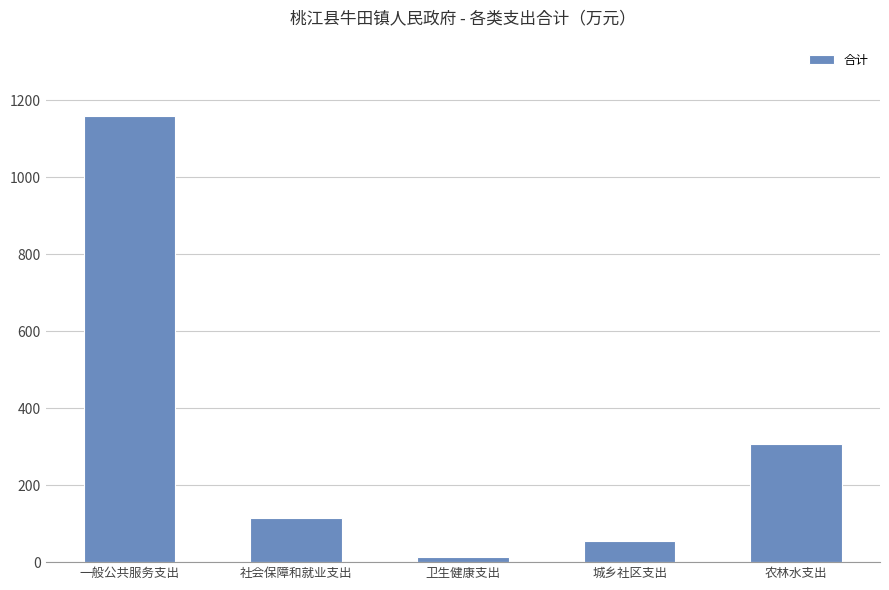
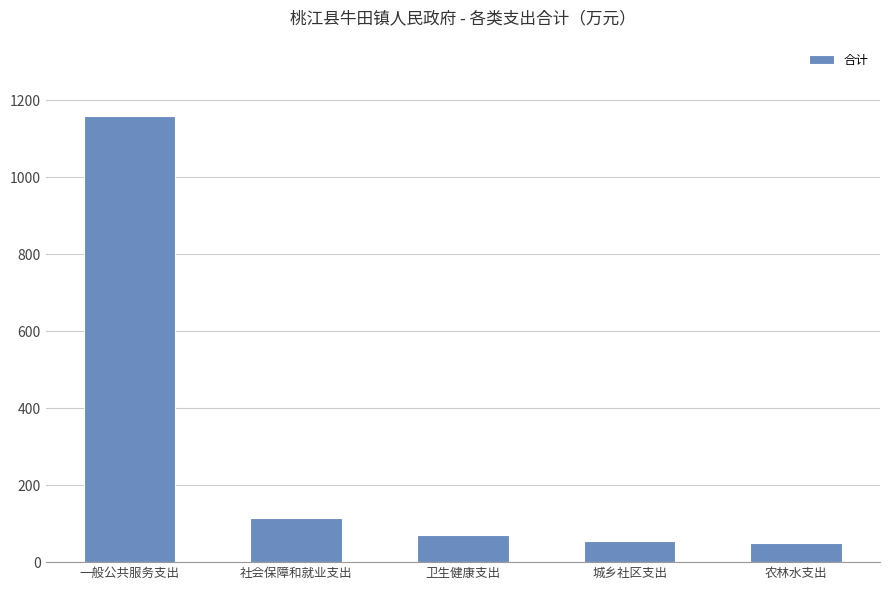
卫生健康支出: 10 -> 70
农林水支出: 310 -> 50
